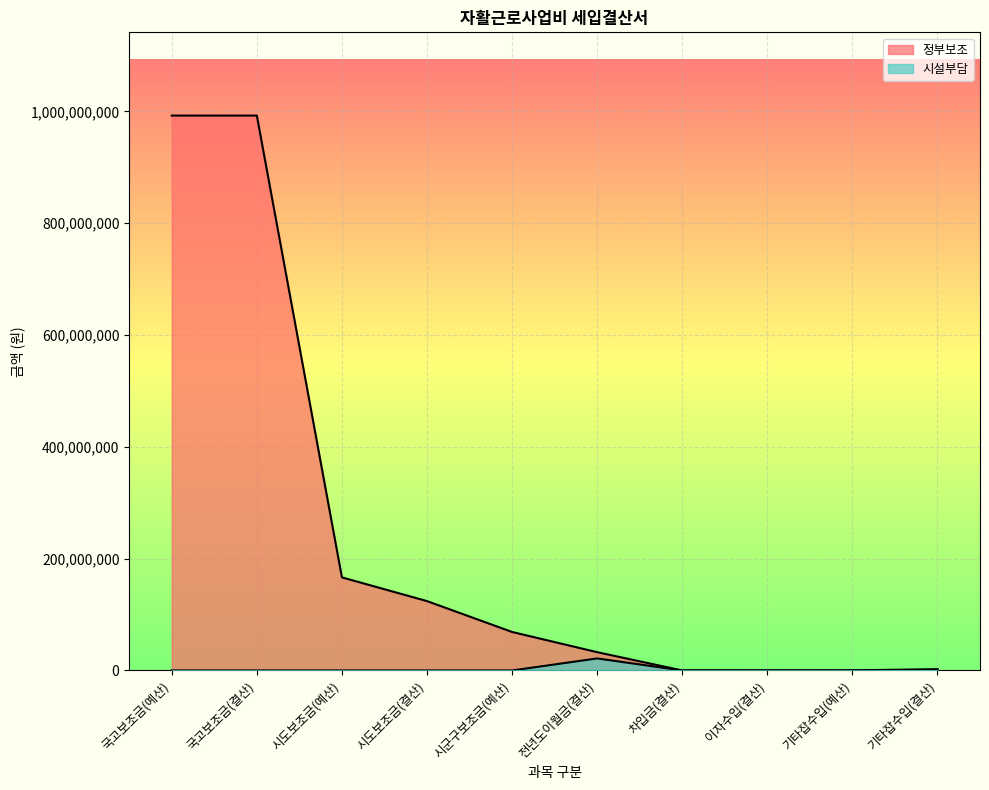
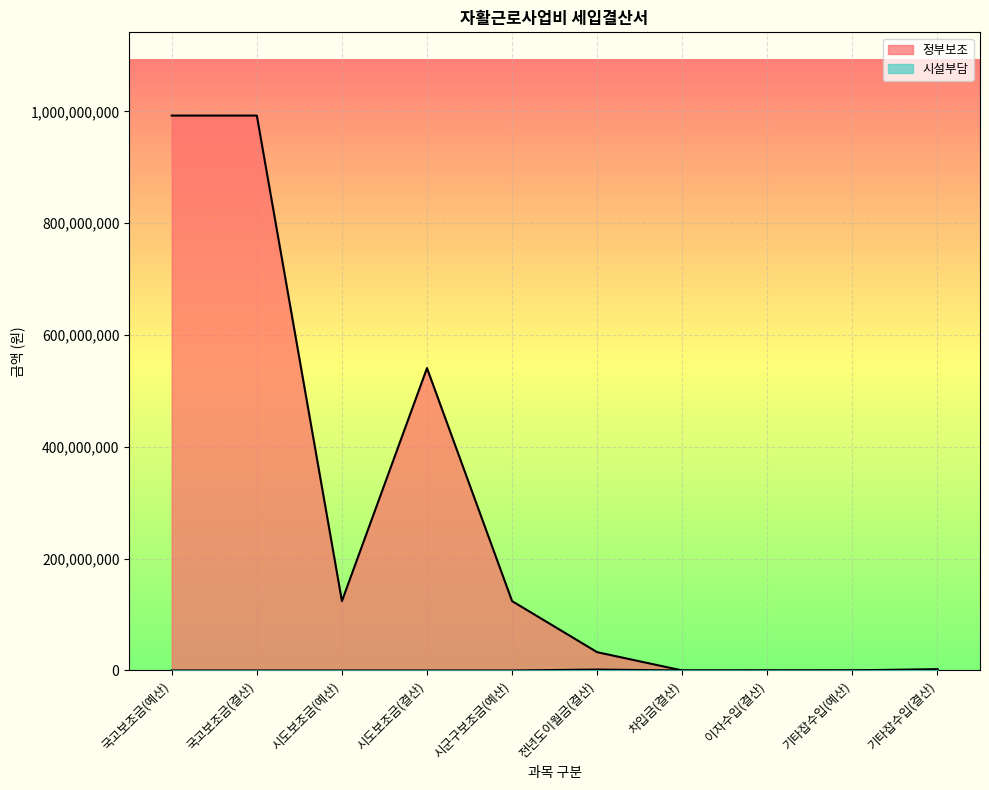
정부보조, 시도보조금(예산): 170,000,000 -> 120,000,000
정부보조, 시도보조금(결산): 120,000,000 -> 540,000,000
정부보조, 시군구보조금(예산): 70,000,000 -> 120,000,000
시설부담, 전년도이월금(결산): 20,000,000 -> 0
